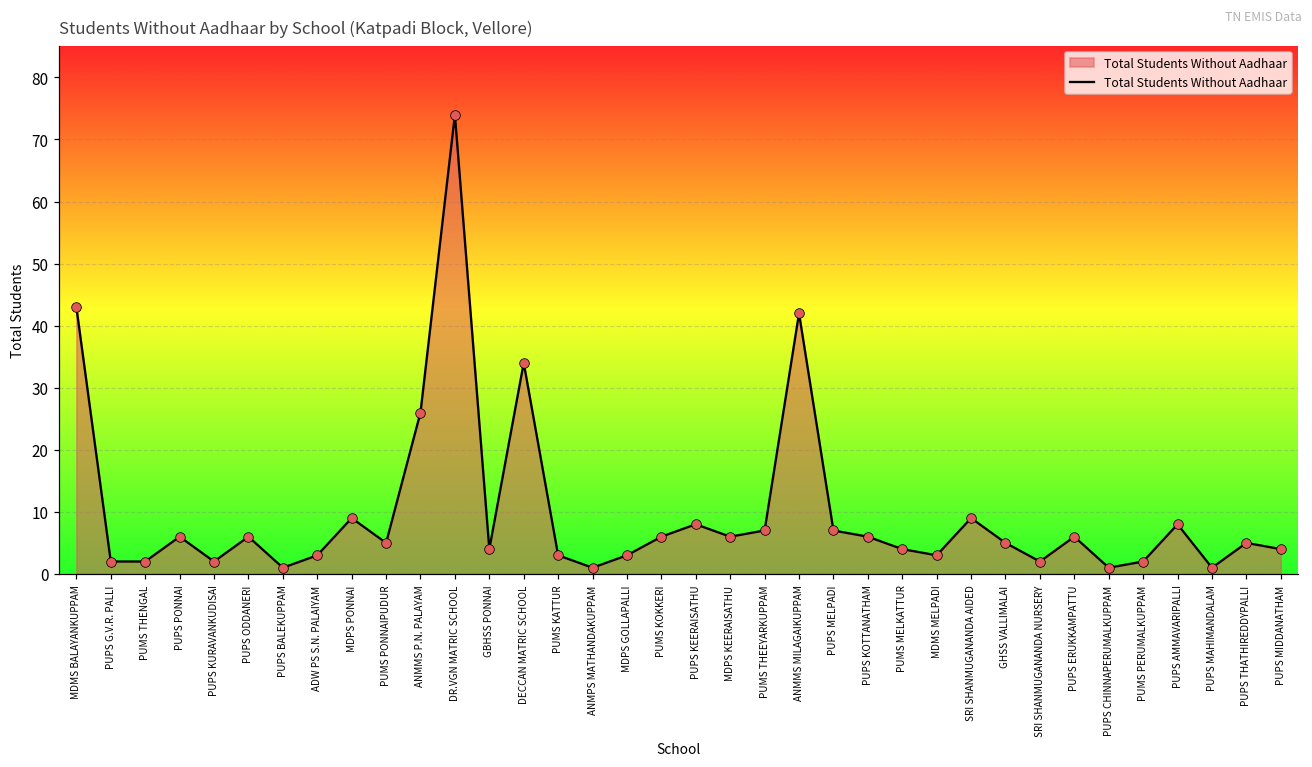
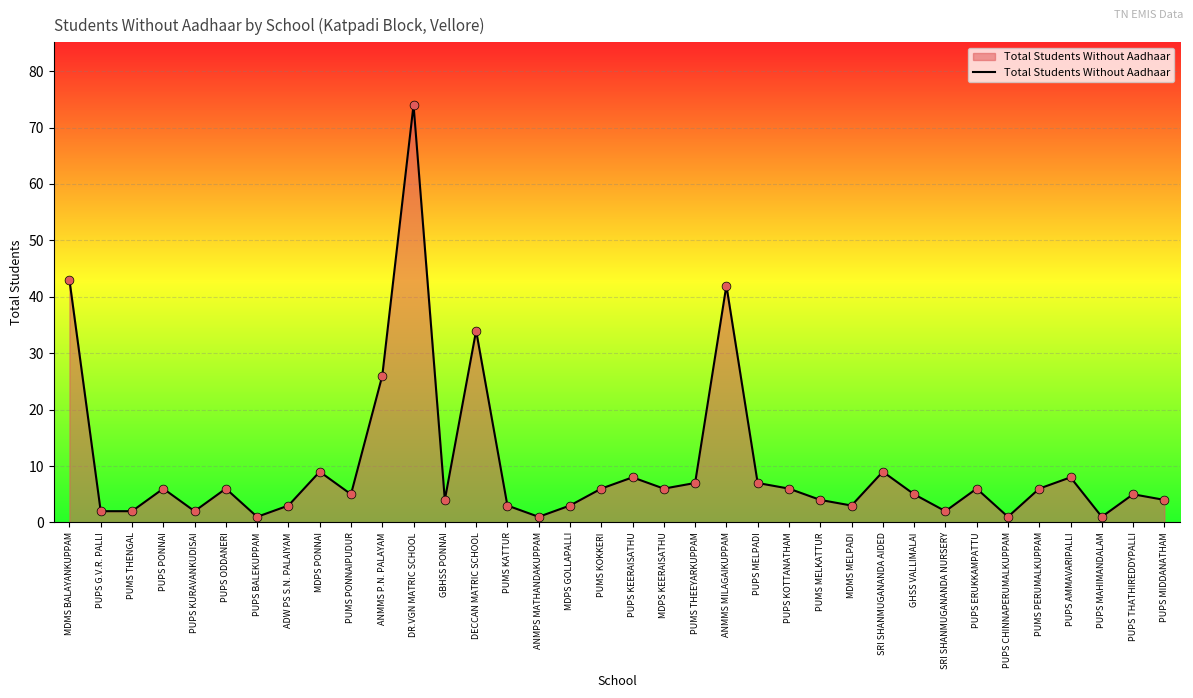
PUMS PERUMALKUPPAM: 2 -> 6
